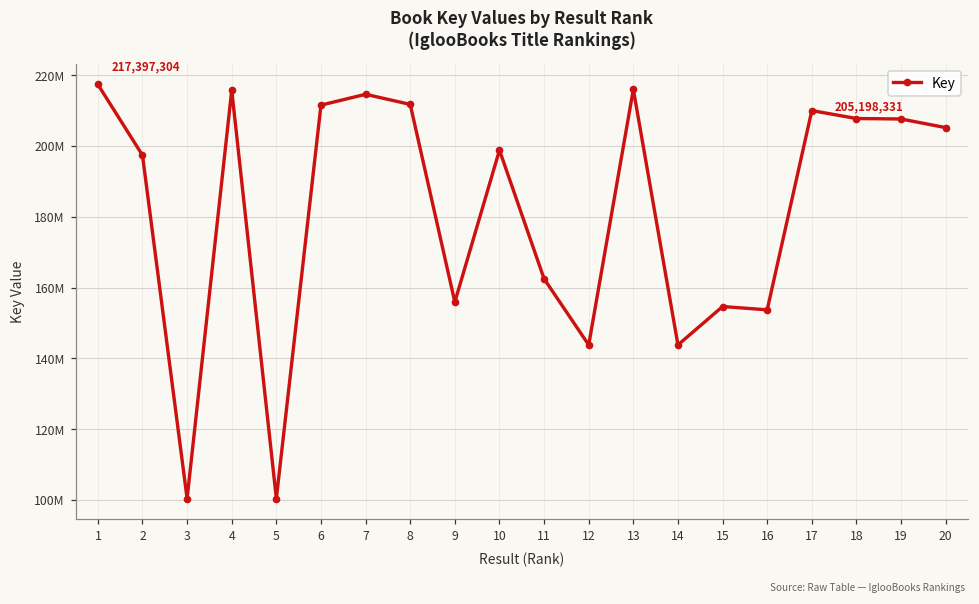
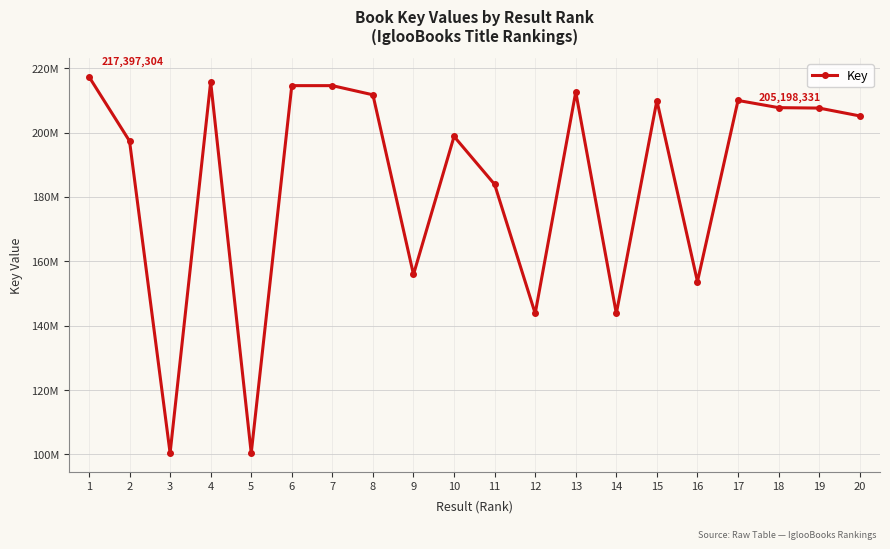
6: 212000000 -> 215000000
11: 162000000 -> 184000000
13: 216000000 -> 213000000
15: 155000000 -> 210000000
